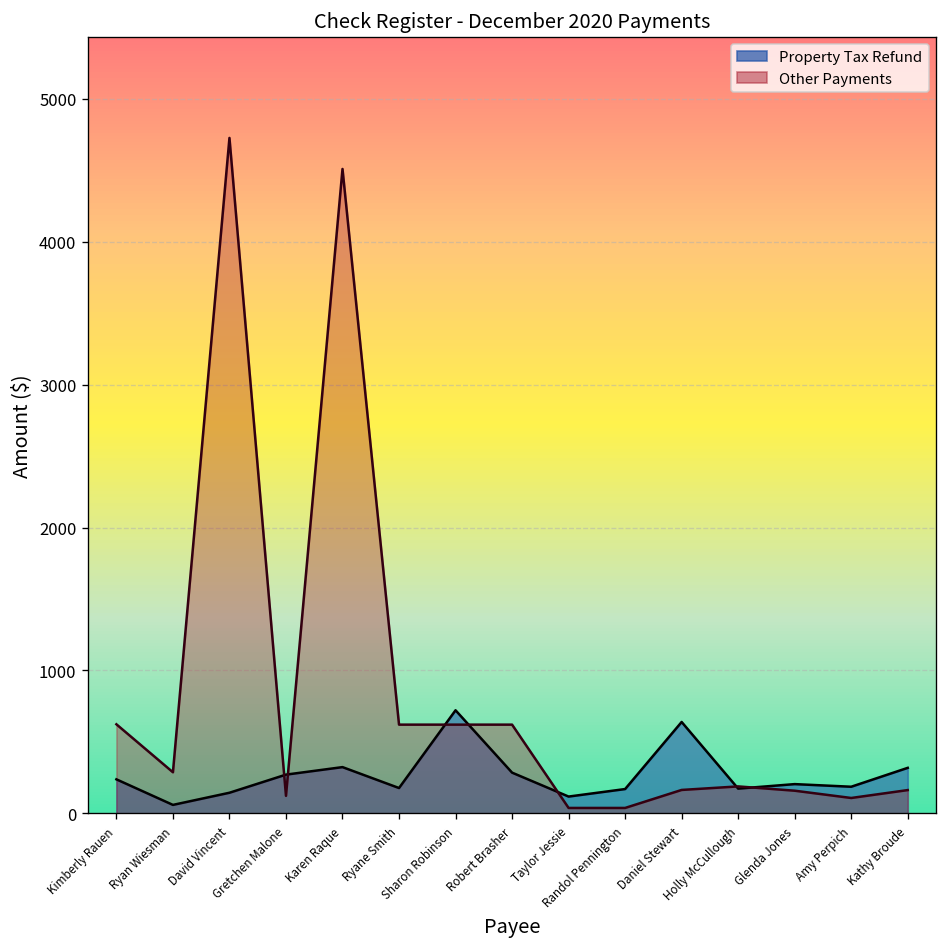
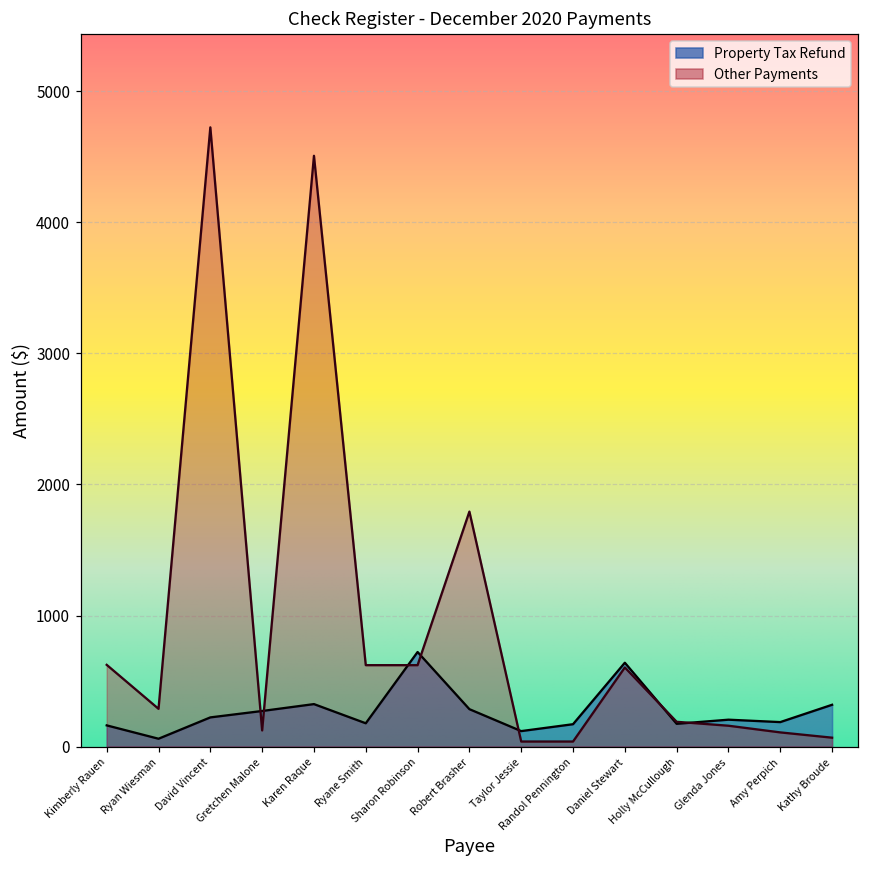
Property Tax Refund, Kimberly Rauen: 240 -> 160
Property Tax Refund, David Vincent: 140 -> 220
Other Payments, Robert Brasher: 620 -> 1790
Other Payments, Daniel Stewart: 160 -> 600
Other Payments, Kathy Broude: 160 -> 70
